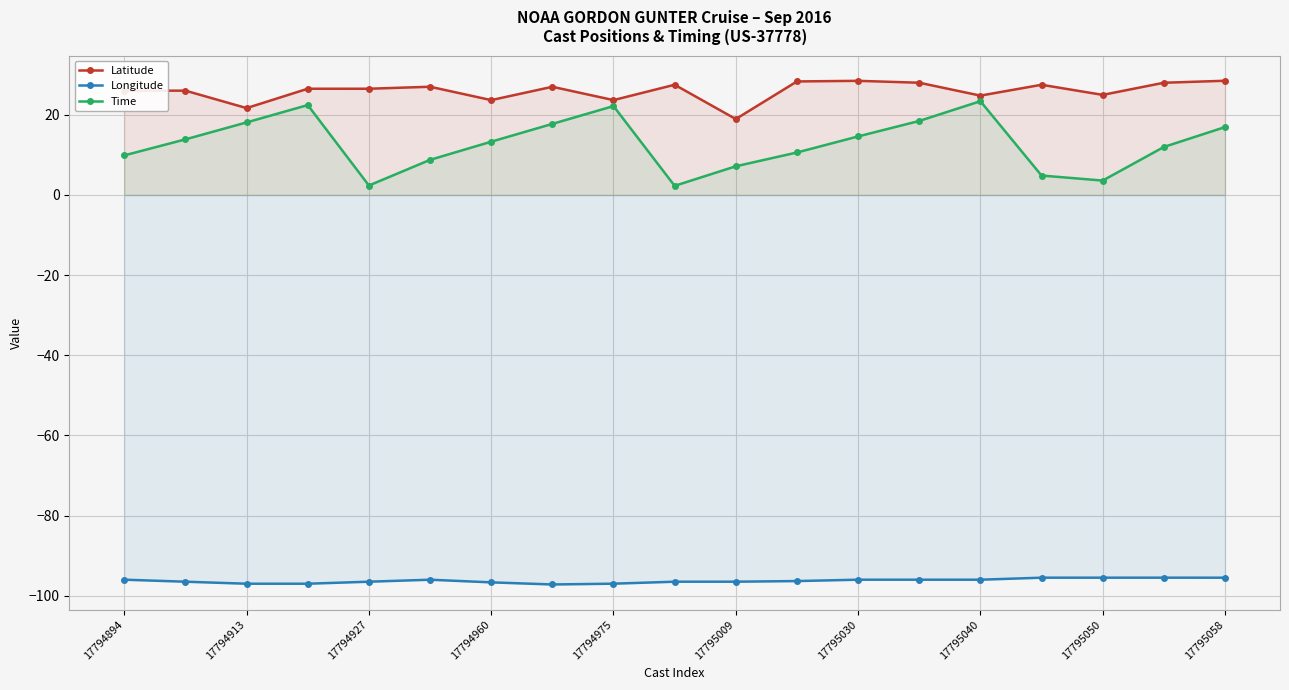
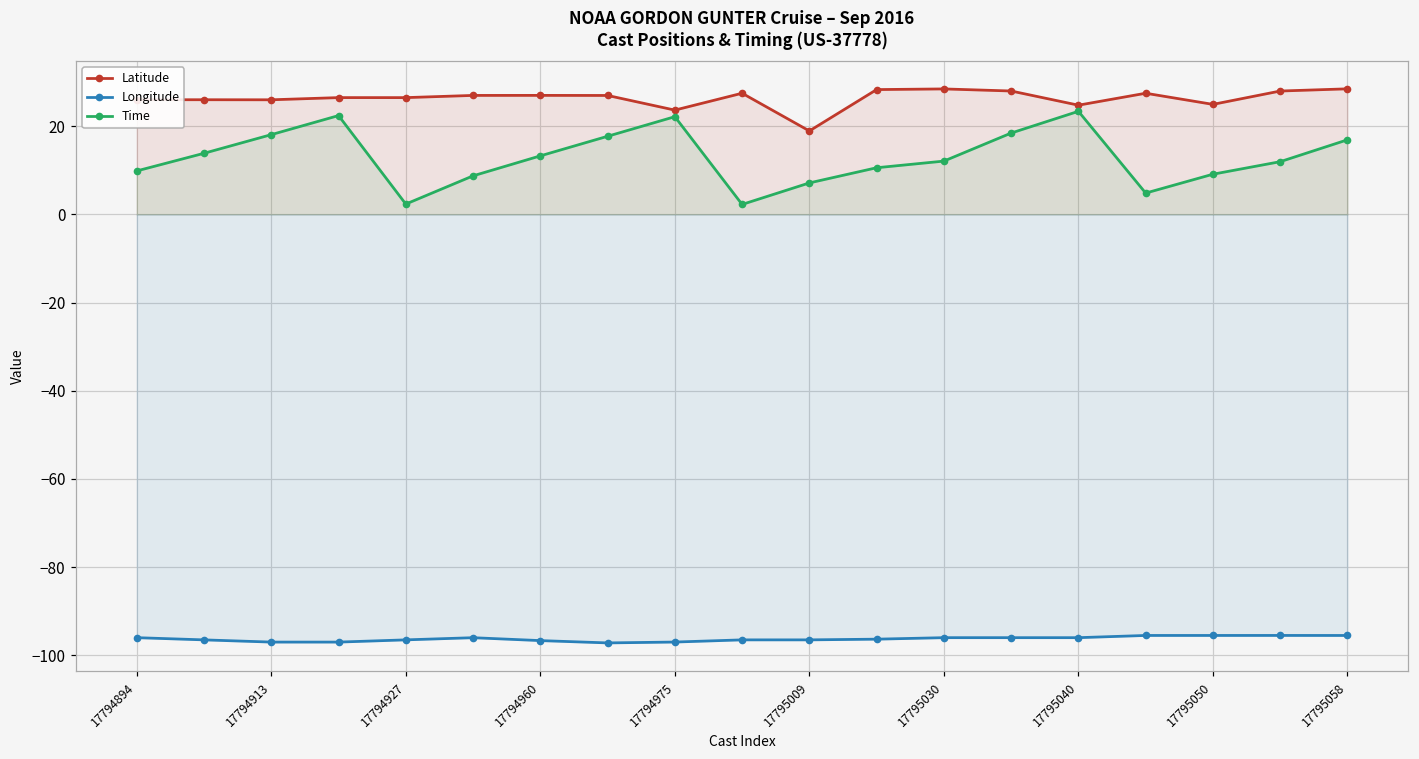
Latitude, 17794913: 22 -> 26
Latitude, 17794960: 24 -> 27
Time, 17795030: 15 -> 12
Time, 17795050: 4 -> 9
